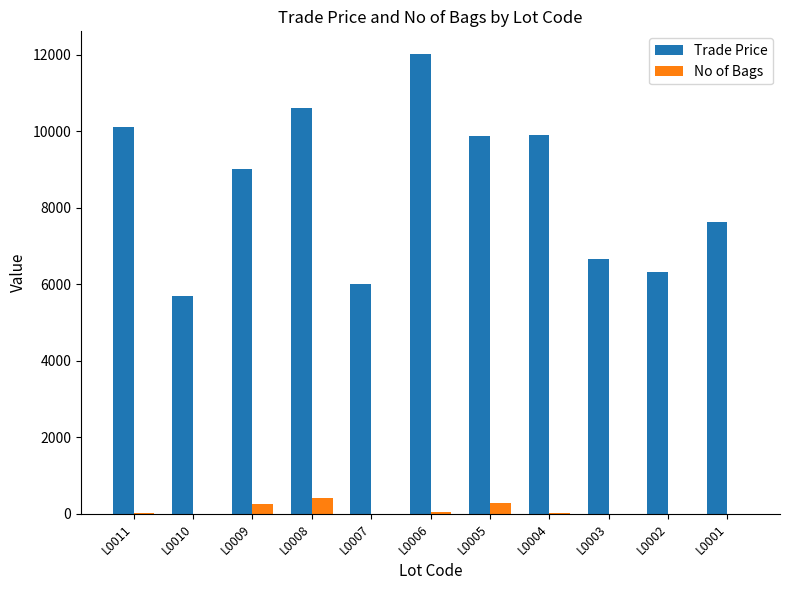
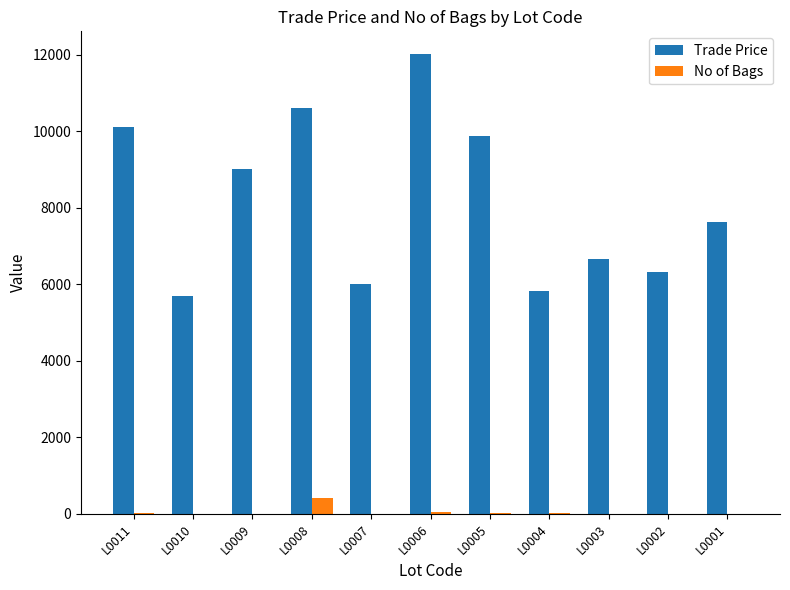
No of Bags, L0009: 300 -> 0
No of Bags, L0005: 300 -> 0
Trade Price, L0004: 9900 -> 5800
